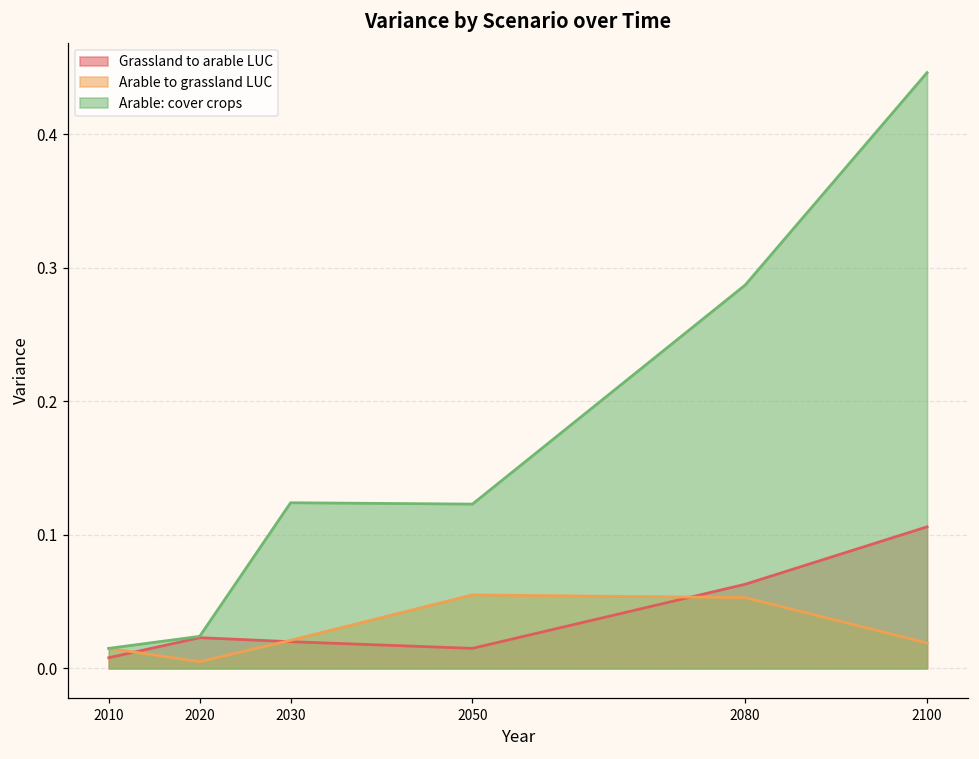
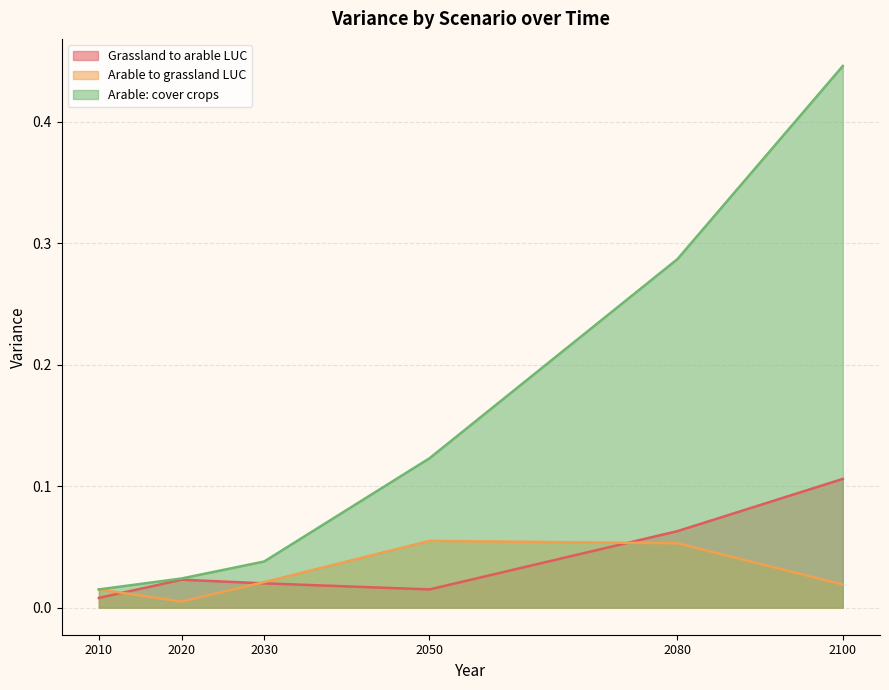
Arable: cover crops, 2030: 0.124 -> 0.038
